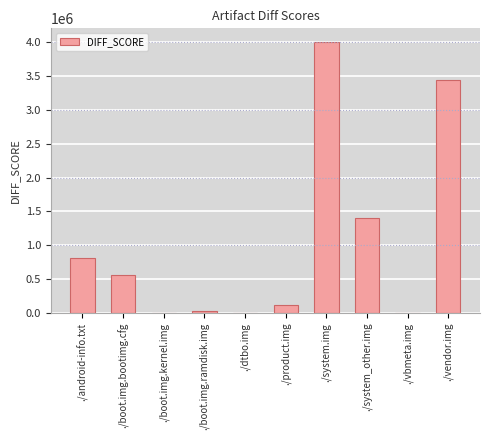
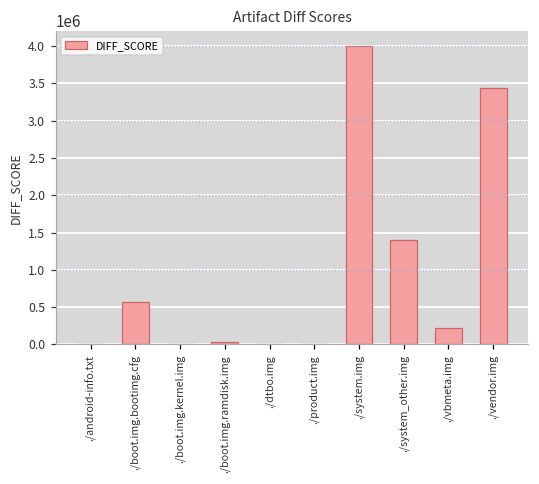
./android-info.txt: 800000 -> 0
./product.img: 100000 -> 0
./vbmeta.img: 0 -> 200000
